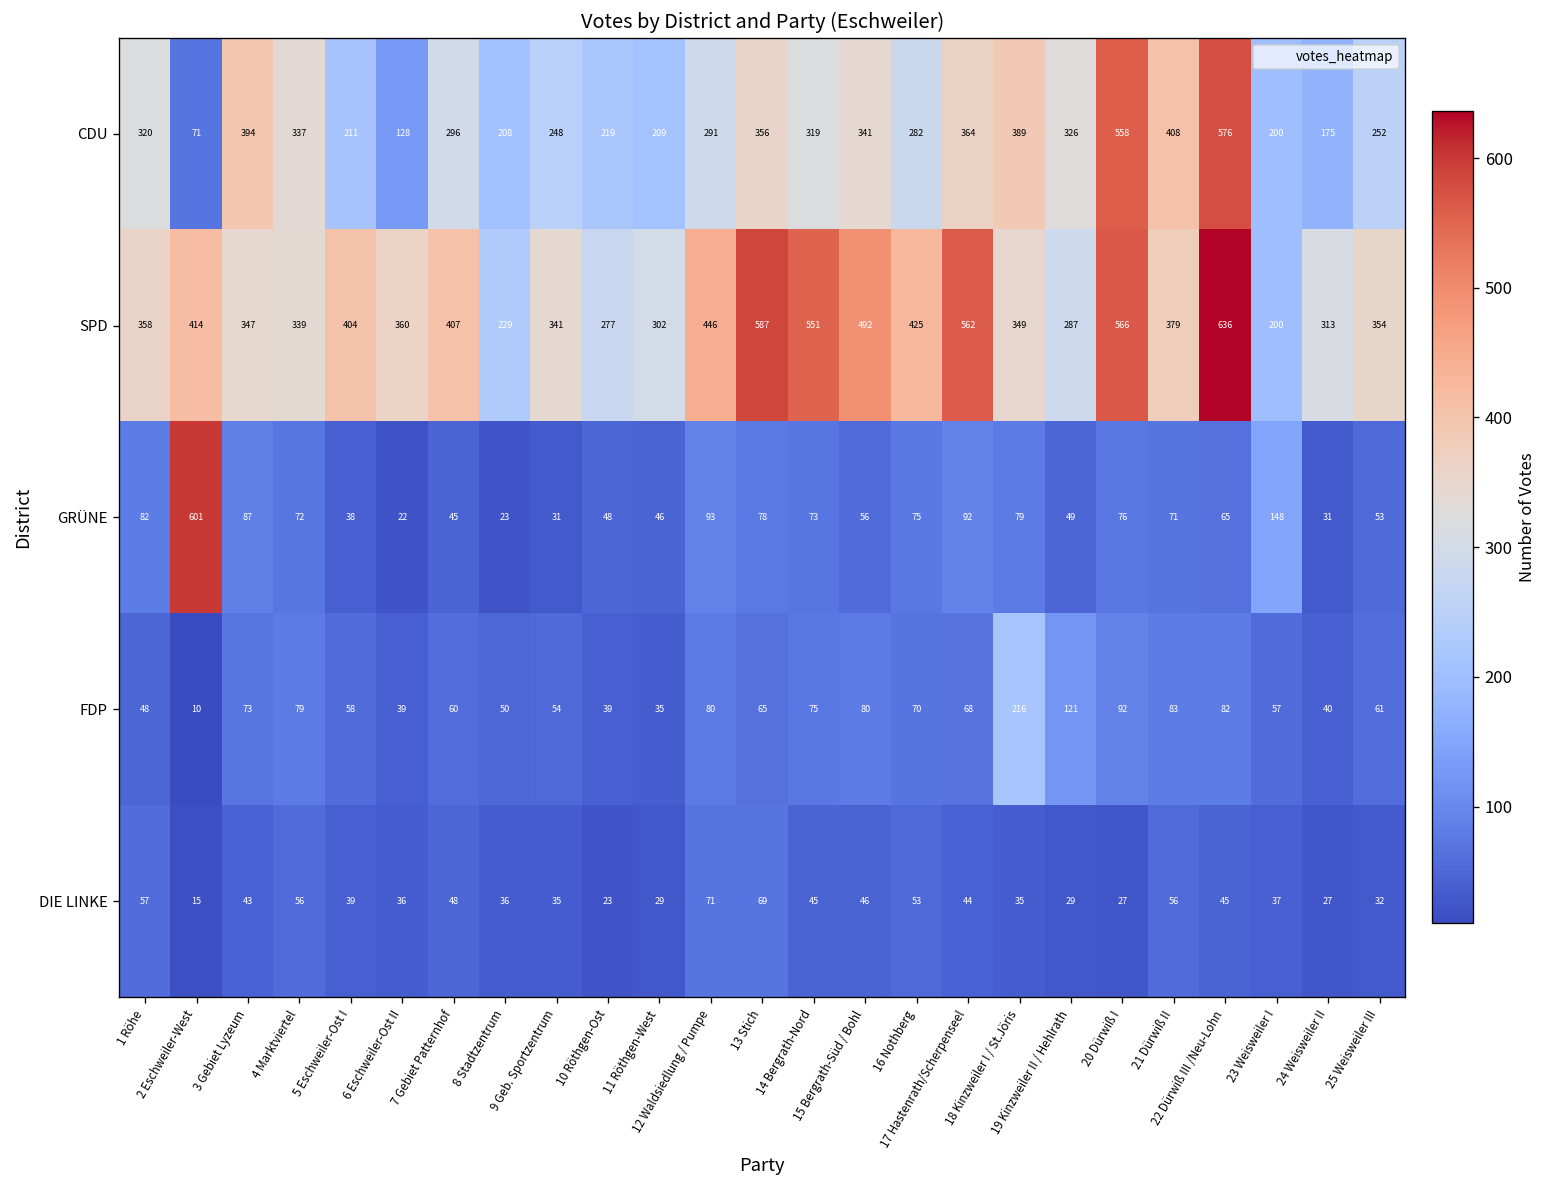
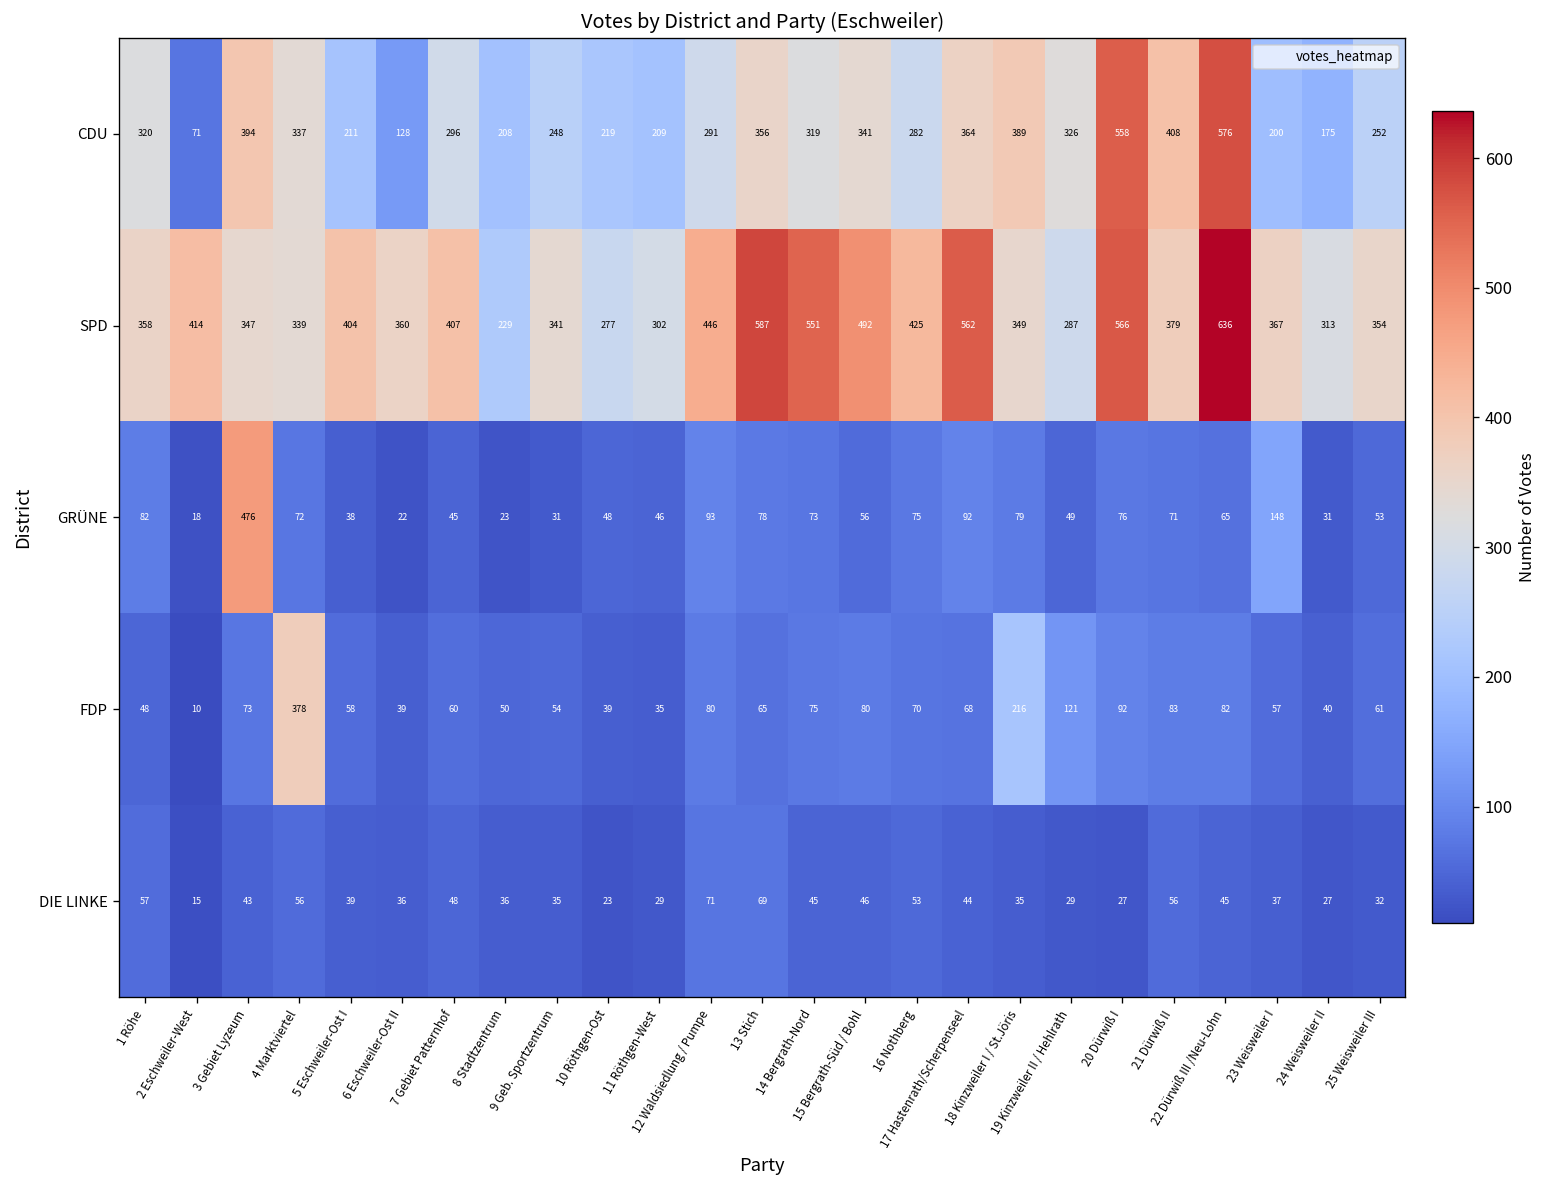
SPD, 23 Weisweiler I: 200 -> 367
GRÜNE, 2 Eschweiler-West: 601 -> 18
GRÜNE, 3 Gebiet Lyzeum: 87 -> 476
FDP, 4 Marktviertel: 79 -> 378
